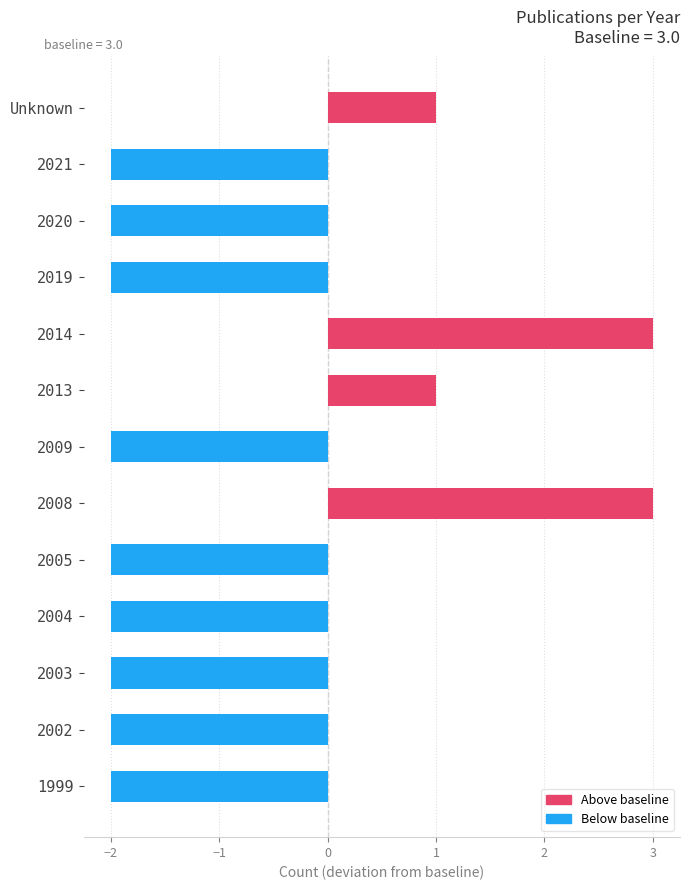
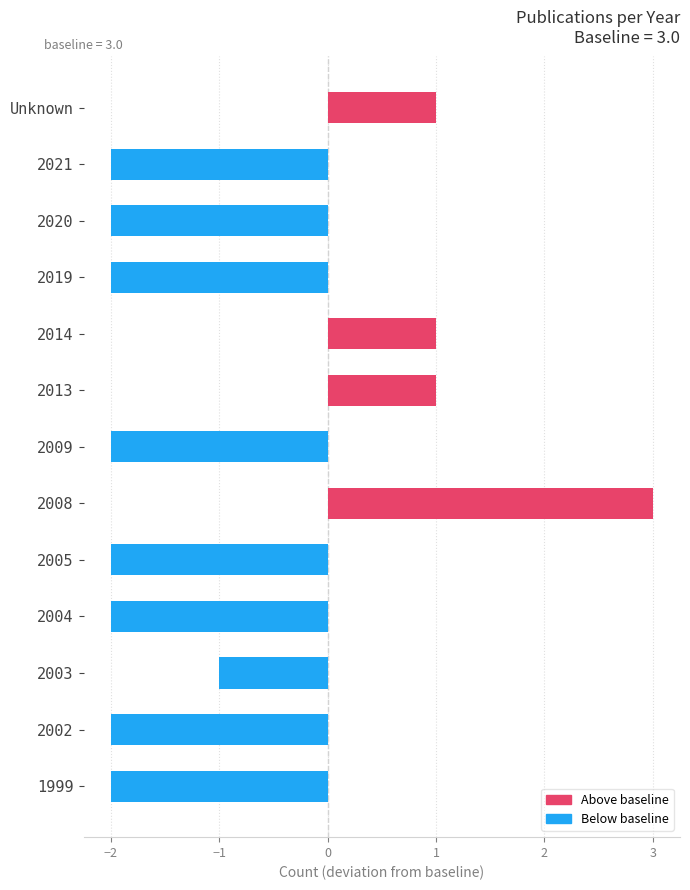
2014: 3.00 -> 1.00
2003: -2.00 -> -1.00
